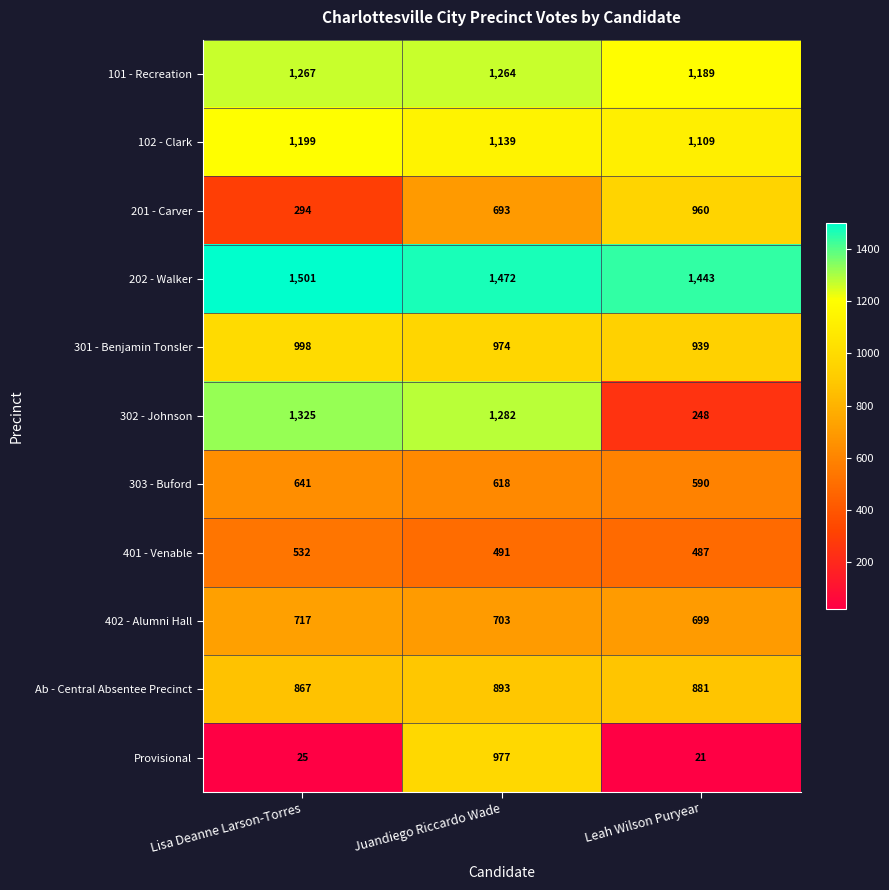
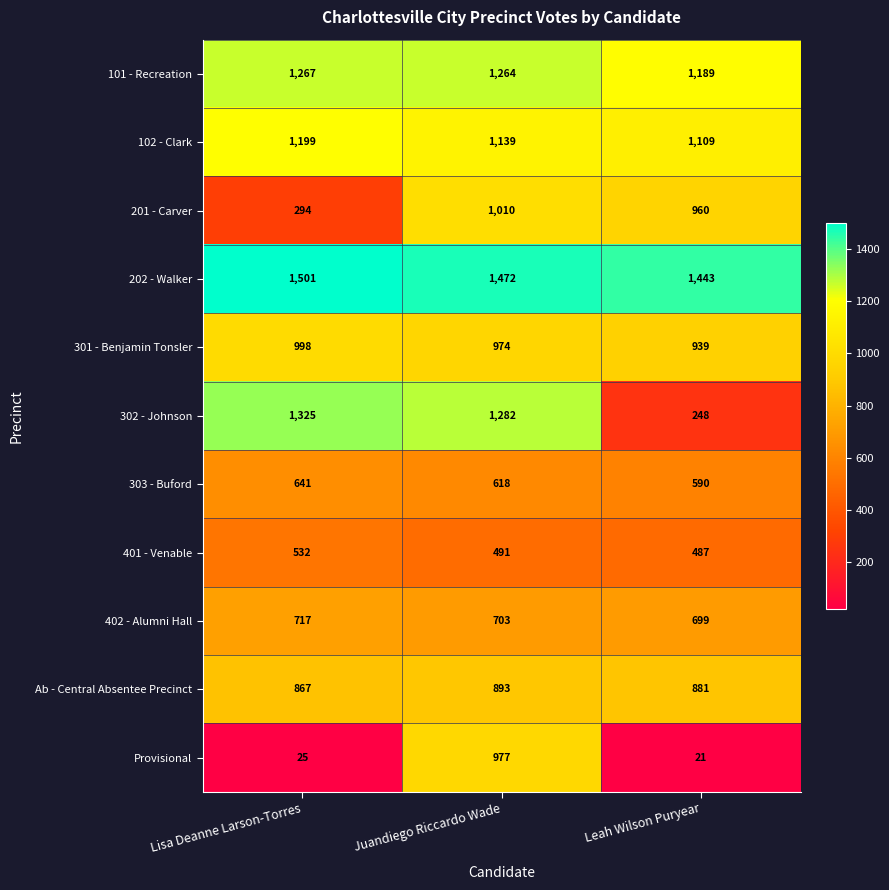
201 - Carver, Juandiego Riccardo Wade: 693 -> 1,010
